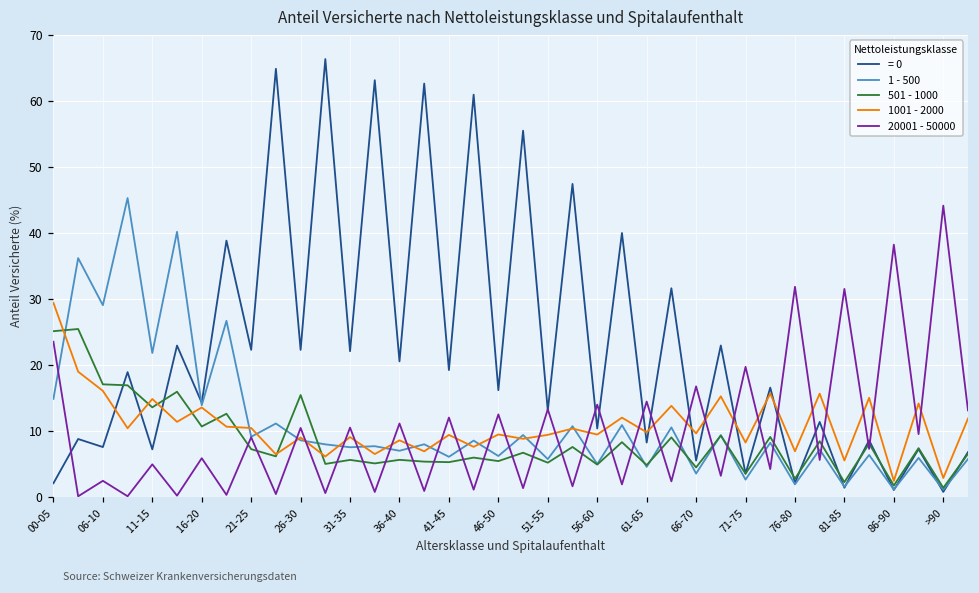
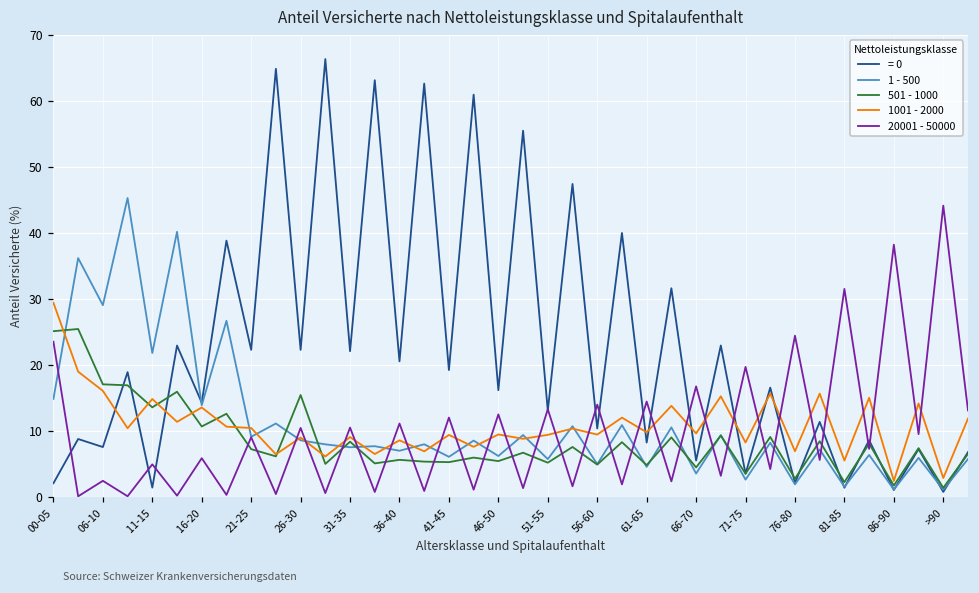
= 0, 11-15: 7 -> 1
501 - 1000, 31-35: 6 -> 8
20001 - 50000, 76-80: 32 -> 24
